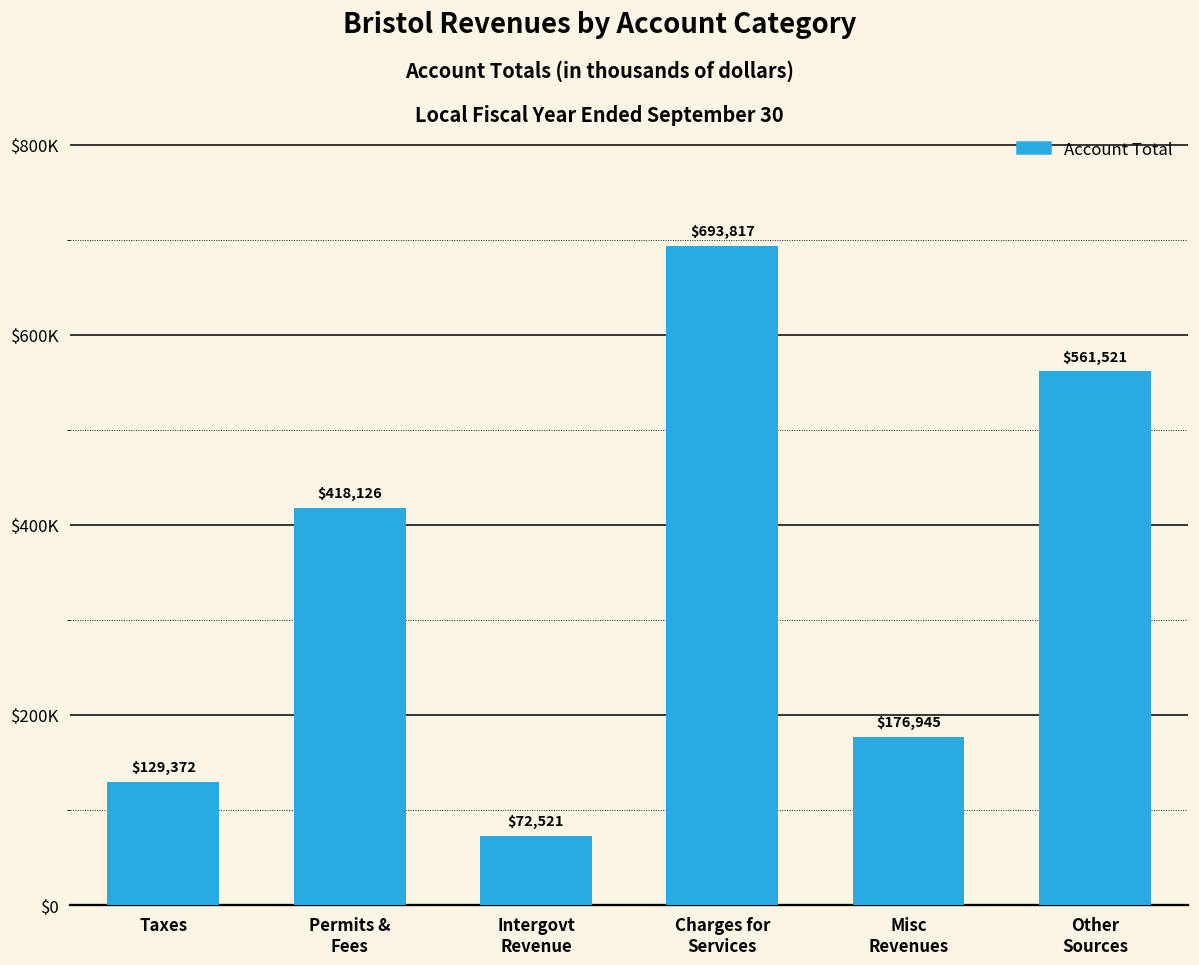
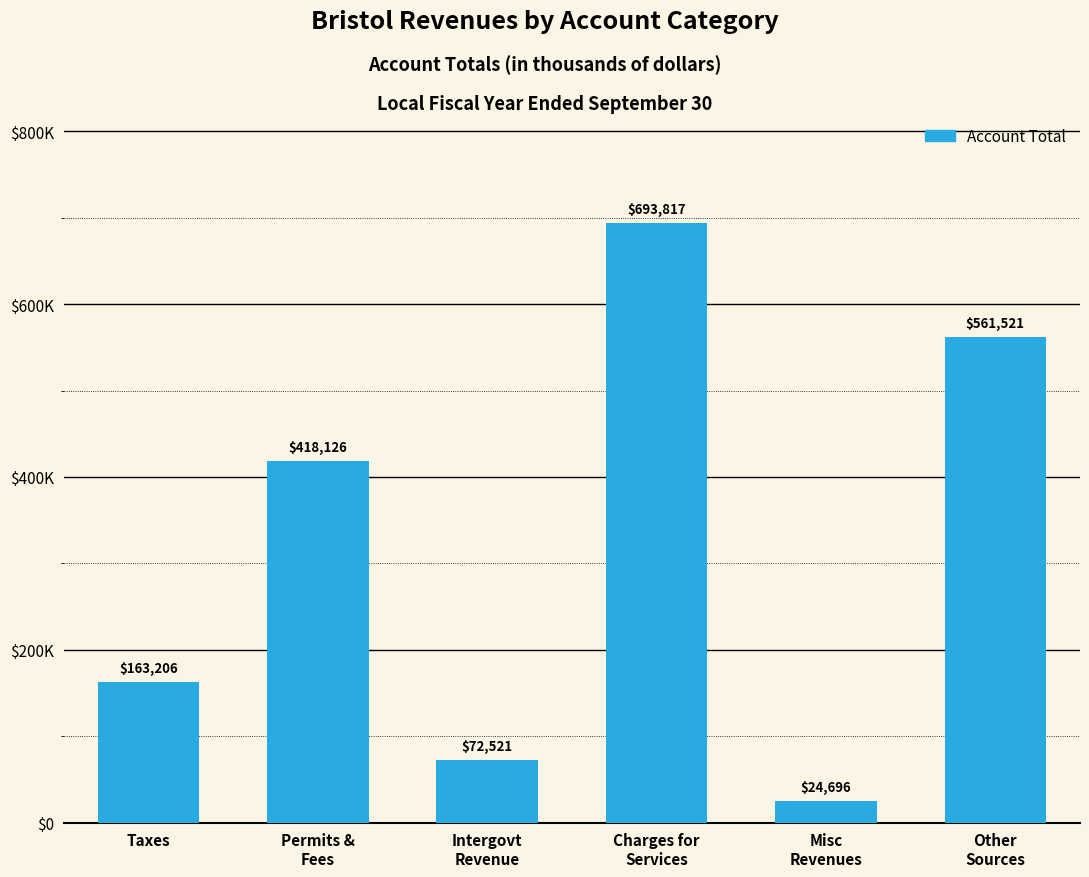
Taxes: $129,372 -> $163,206
Misc Revenues: $176,945 -> $24,696
